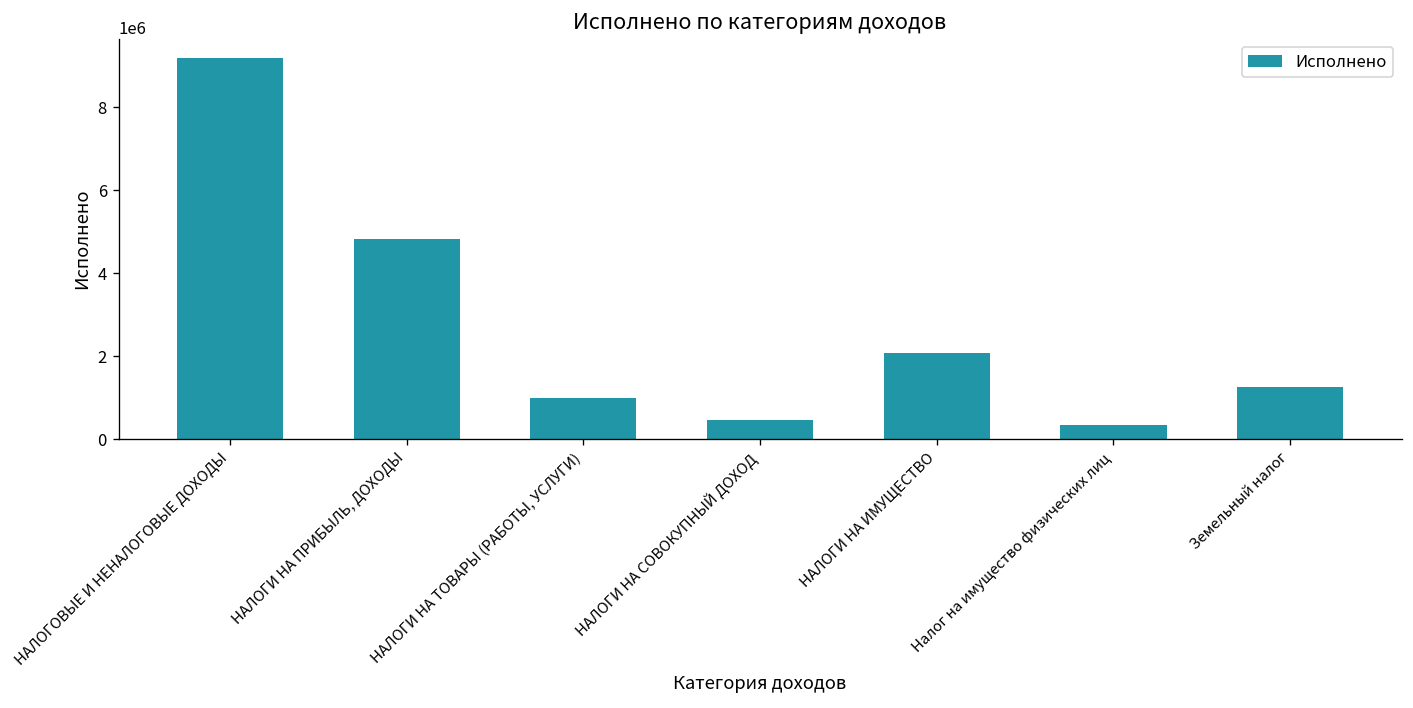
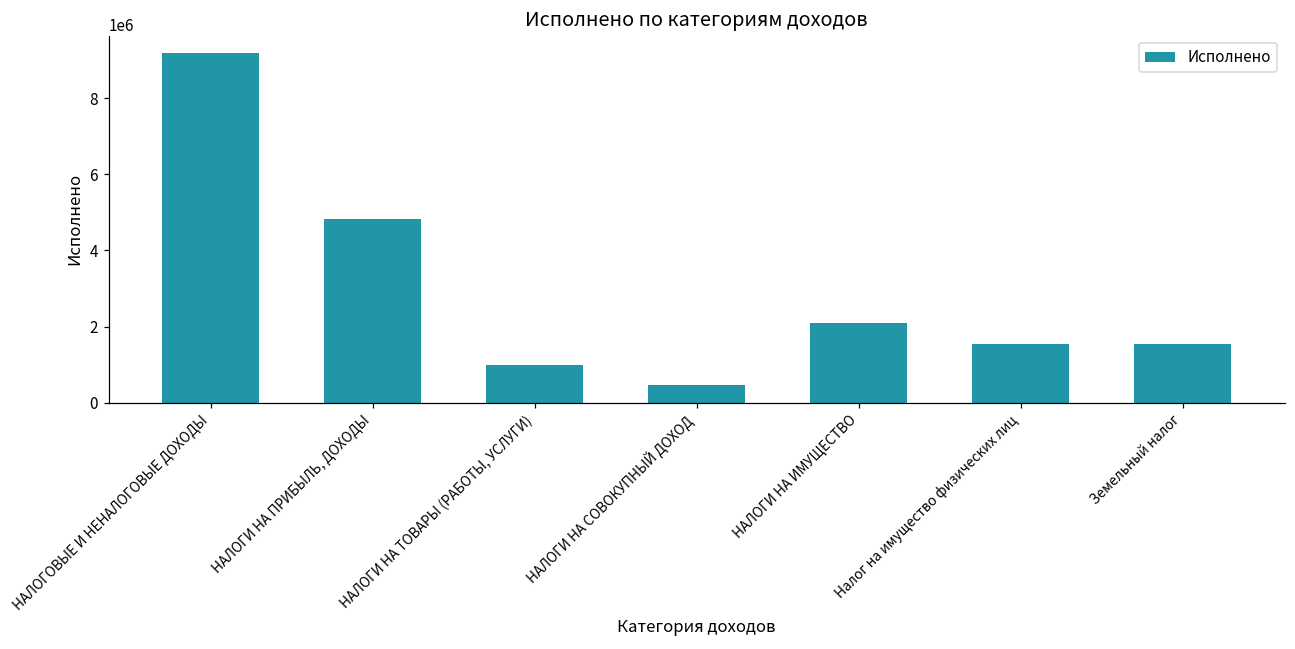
Налог на имущество физических лиц: 300000 -> 1500000
Земельный налог: 1300000 -> 1600000
